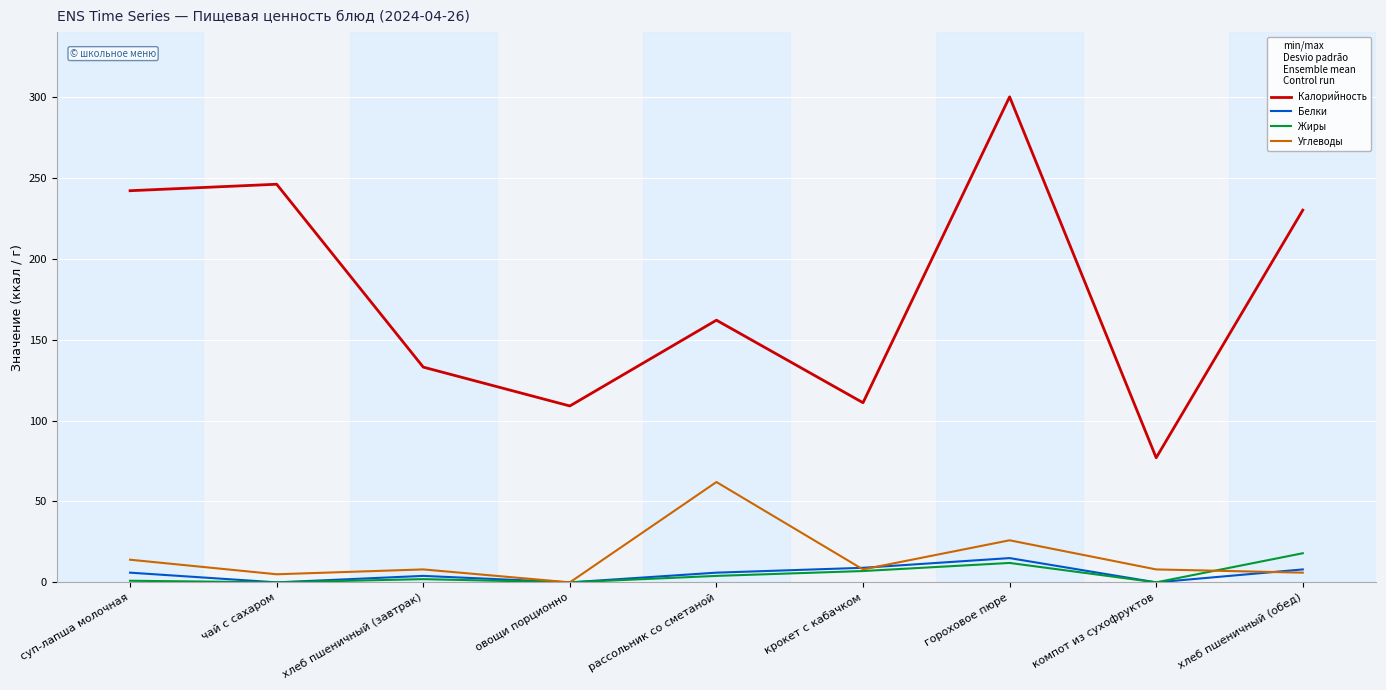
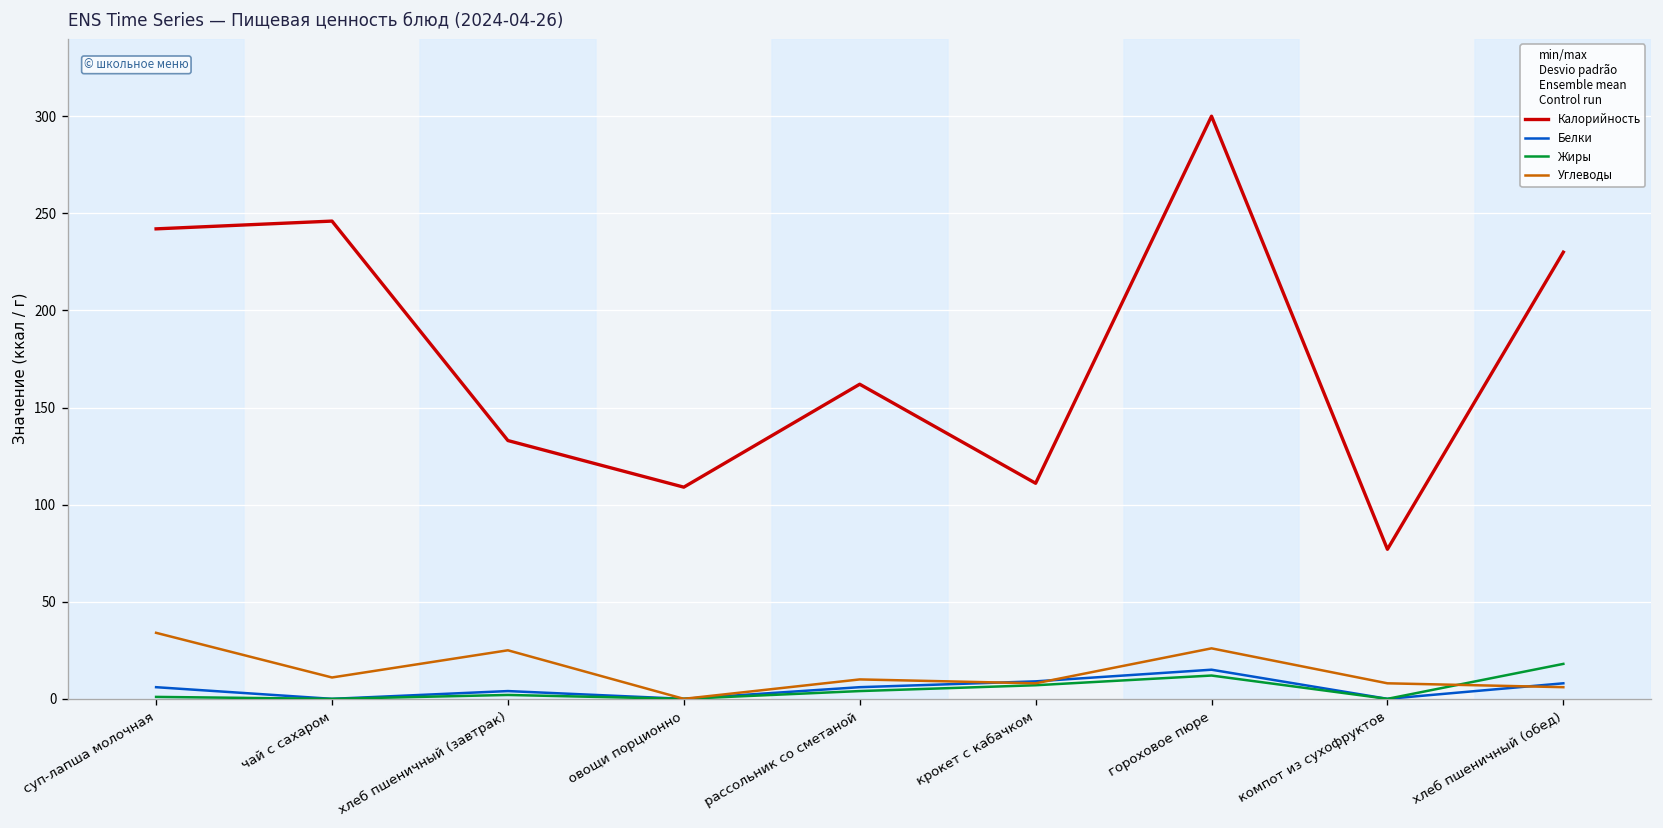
Углеводы, суп-лапша молочная: 14 -> 34
Углеводы, чай с сахаром: 5 -> 11
Углеводы, хлеб пшеничный (завтрак): 8 -> 25
Углеводы, рассольник со сметаной: 62 -> 10
